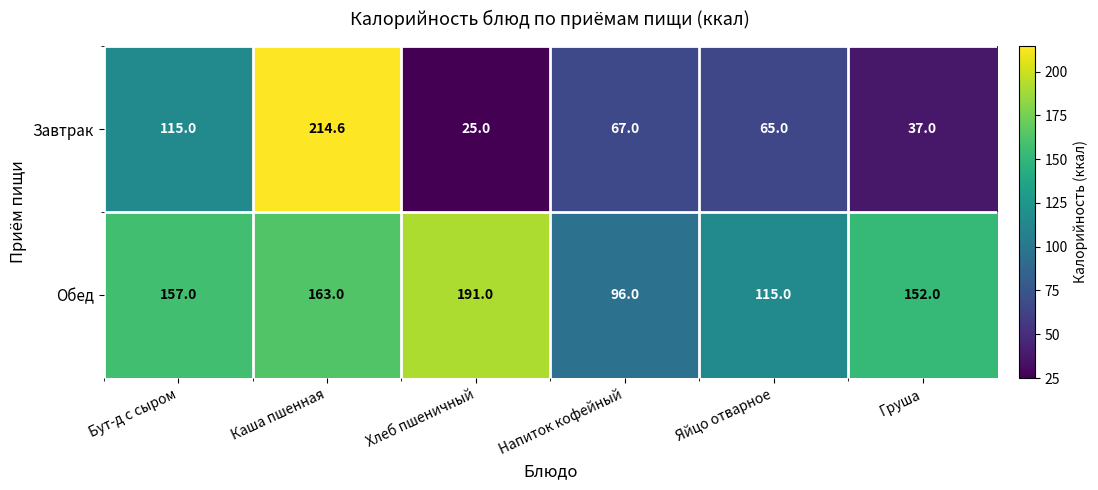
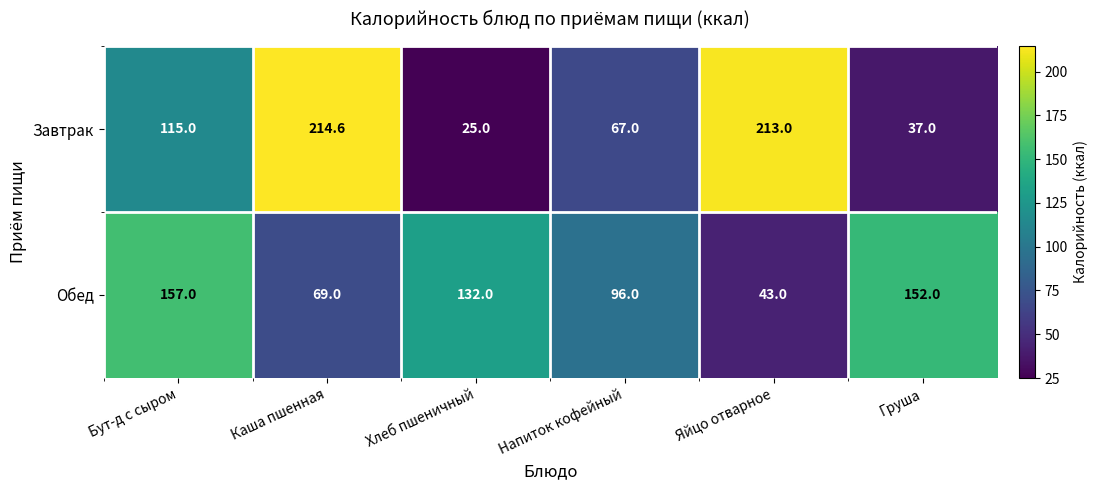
Завтрак, Яйцо отварное: 65.0 -> 213.0
Обед, Каша пшенная: 163.0 -> 69.0
Обед, Хлеб пшеничный: 191.0 -> 132.0
Обед, Яйцо отварное: 115.0 -> 43.0
